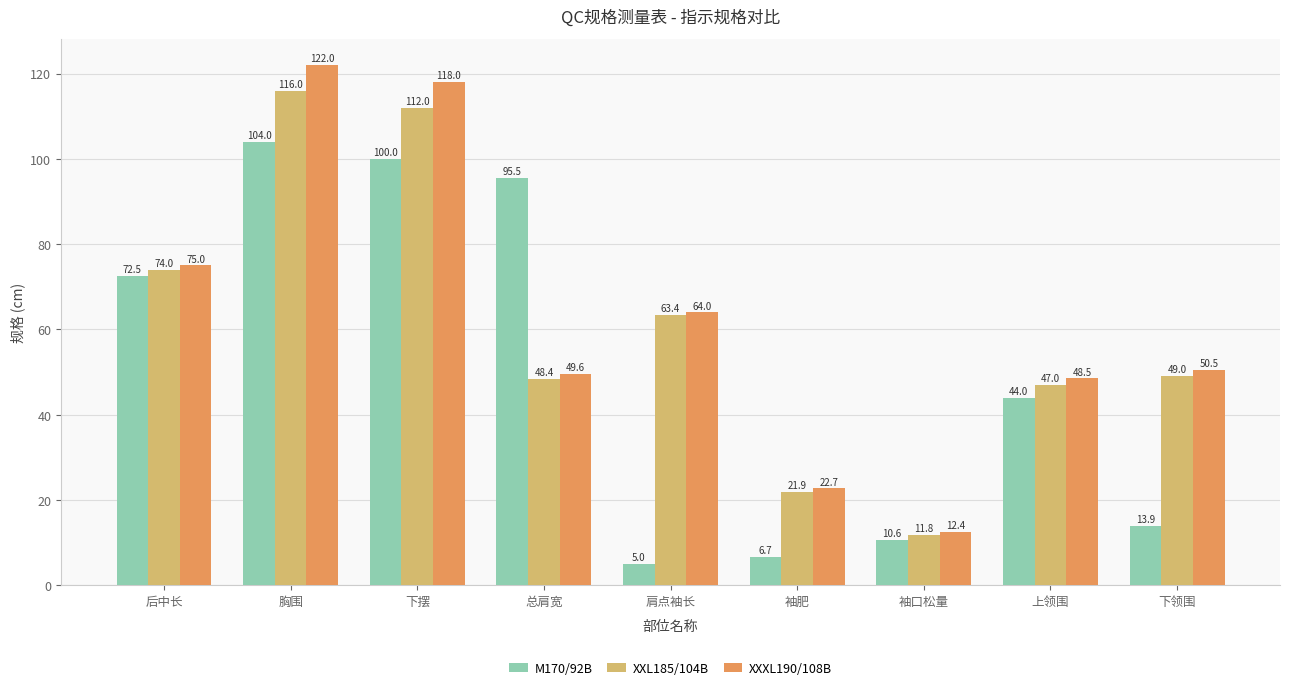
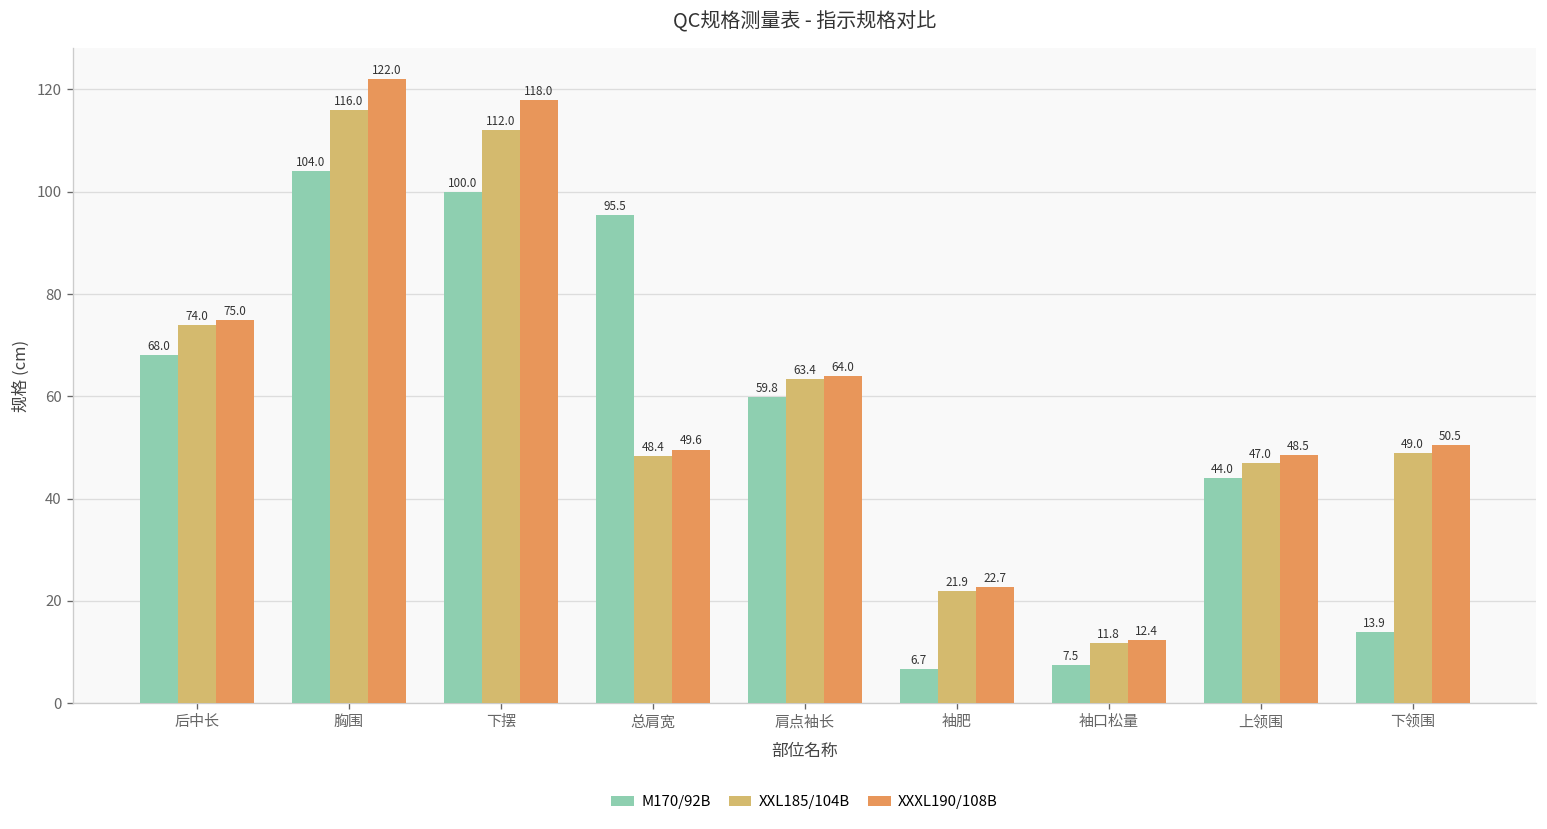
M170/92B, 后中长: 72.5 -> 68.0
M170/92B, 肩点袖长: 5.0 -> 59.8
M170/92B, 袖口松量: 10.6 -> 7.5
